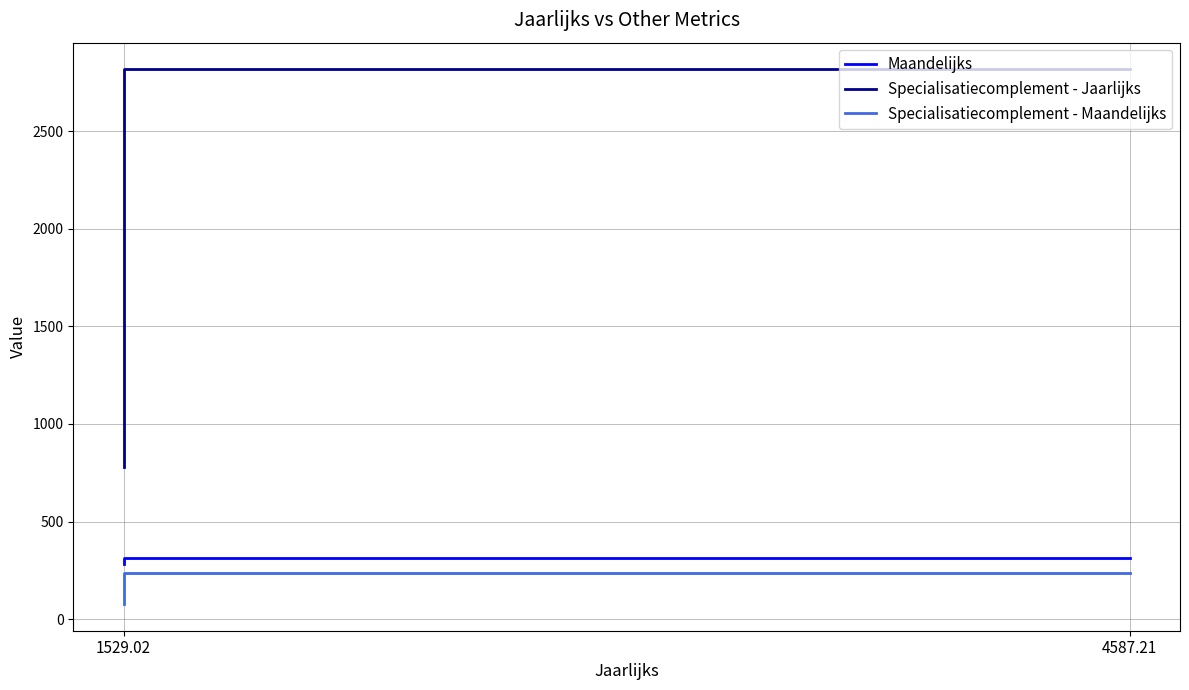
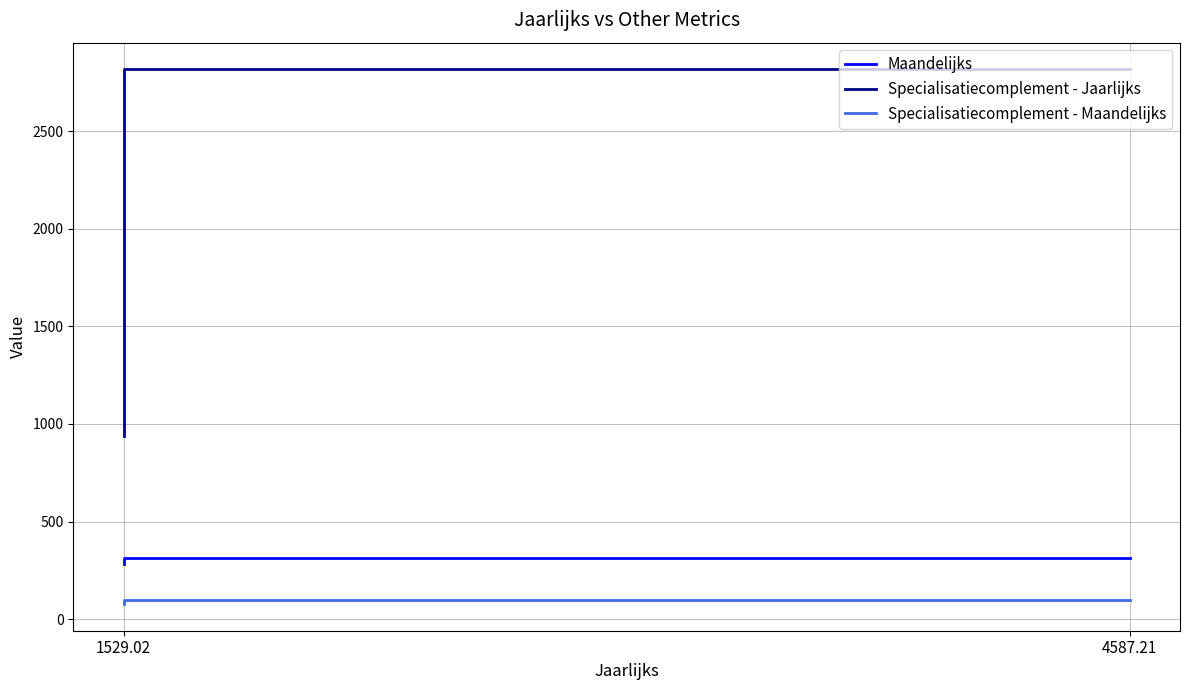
Specialisatiecomplement - Jaarlijks, 1529.02: 780 -> 940
Specialisatiecomplement - Maandelijks, 4587.21: 230 -> 100
